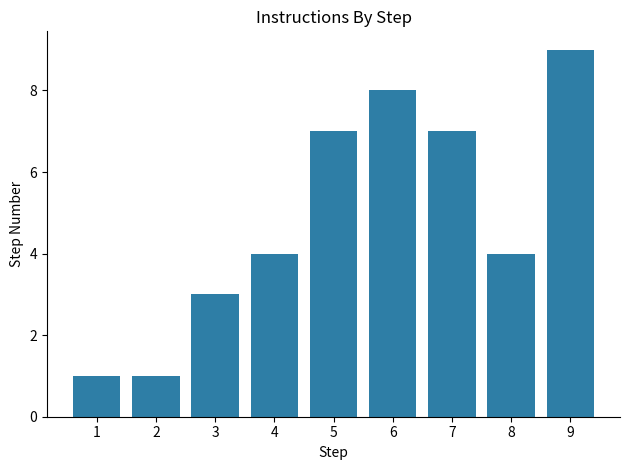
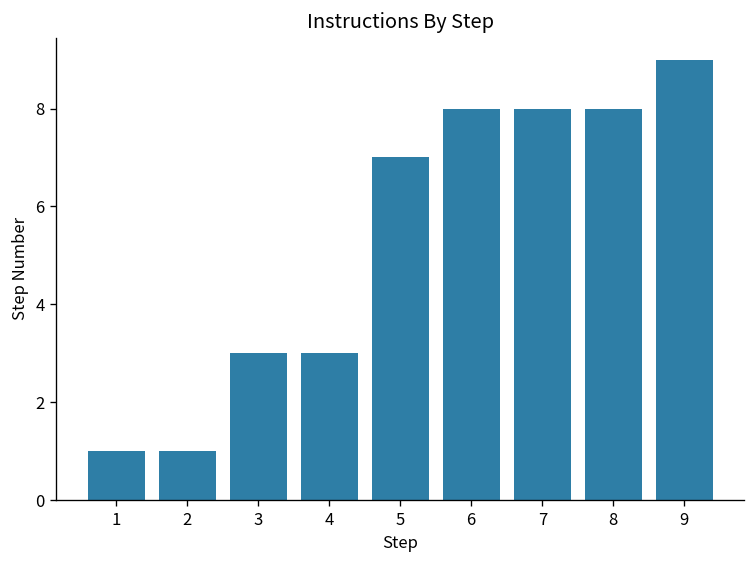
4: 4 -> 3
7: 7 -> 8
8: 4 -> 8
